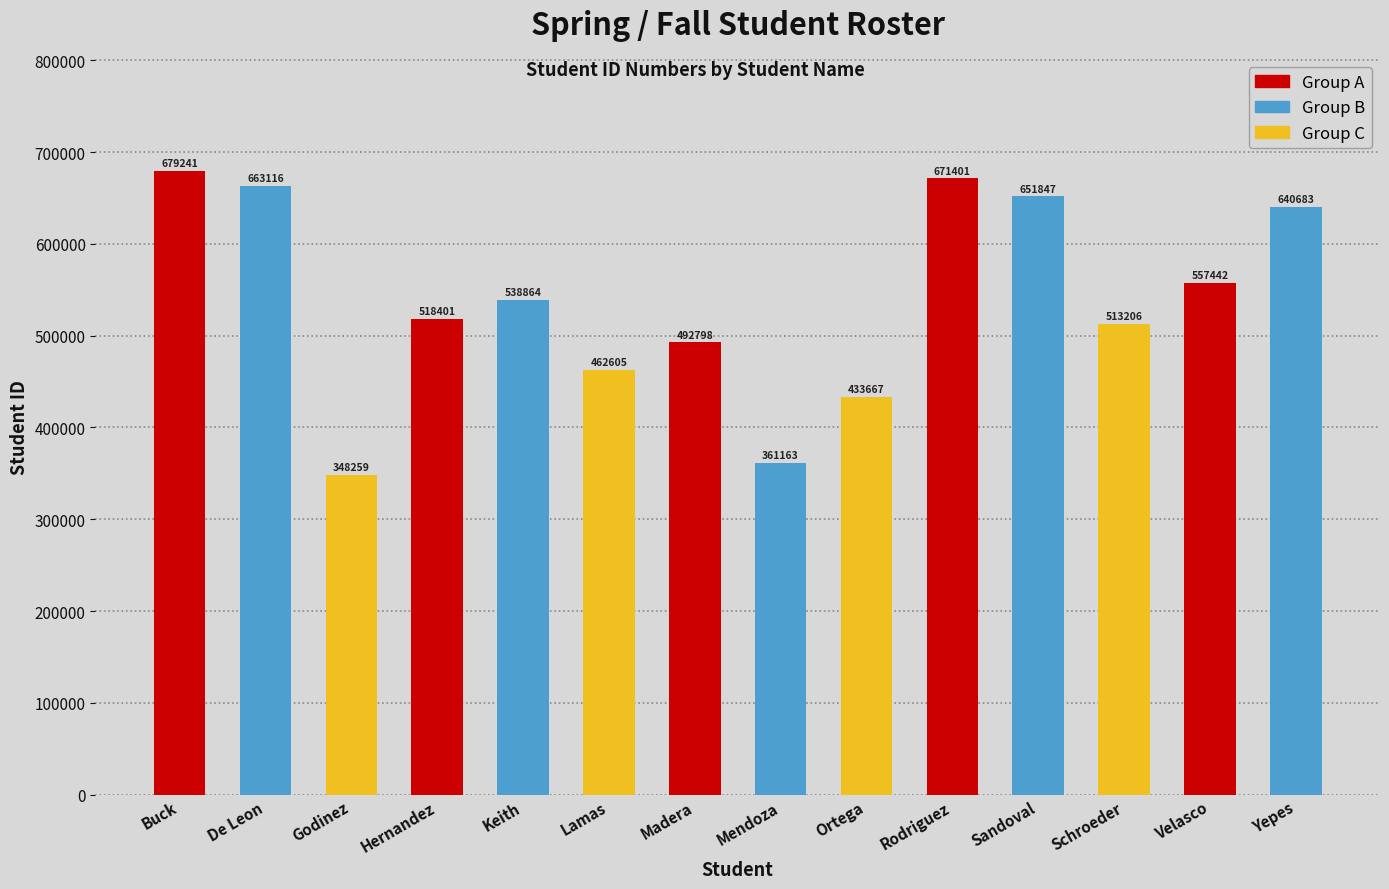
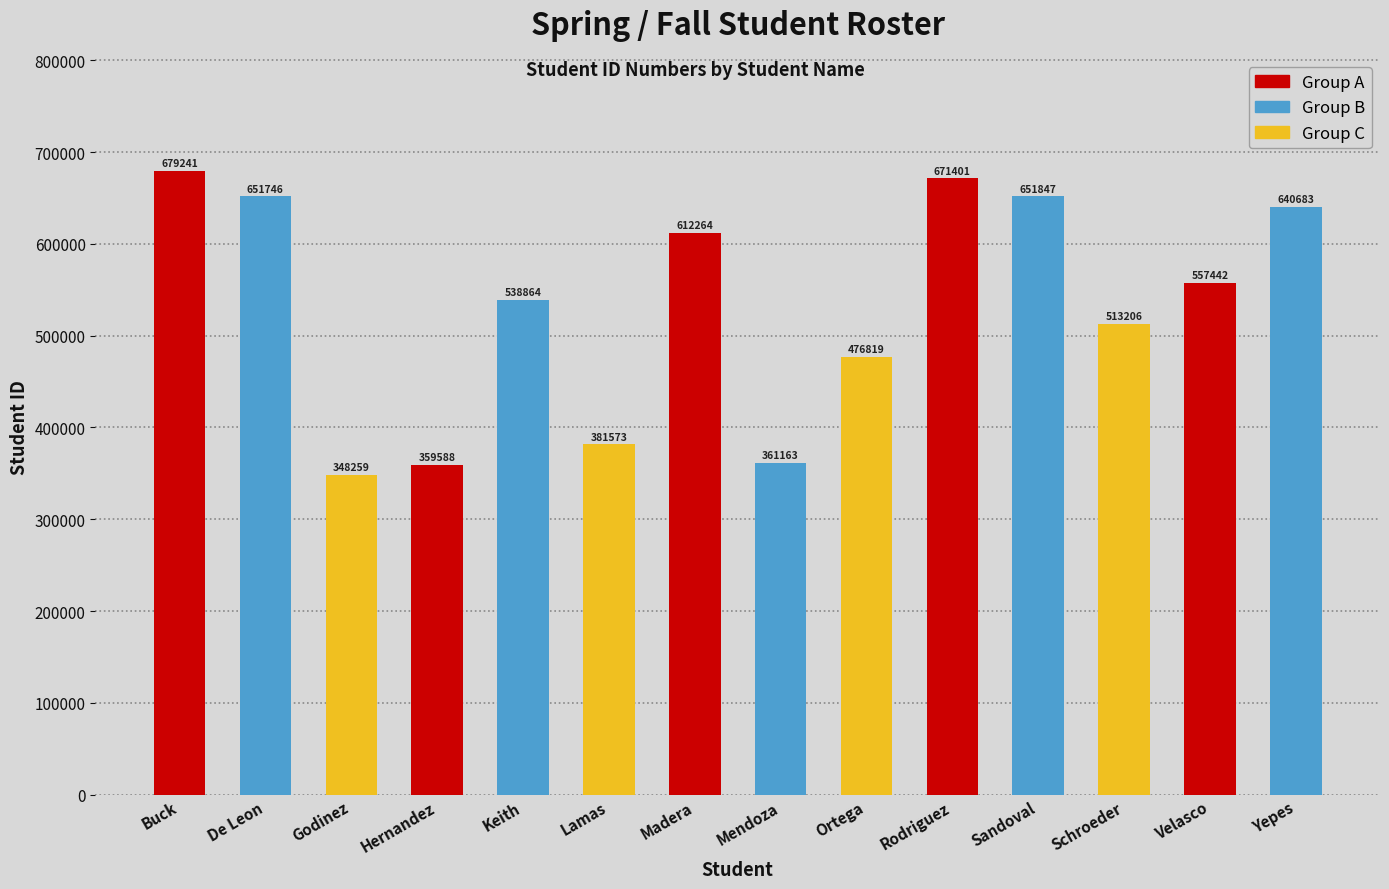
De Leon: 663116 -> 651746
Hernandez: 518401 -> 359588
Lamas: 462605 -> 381573
Madera: 492798 -> 612264
Ortega: 433667 -> 476819
